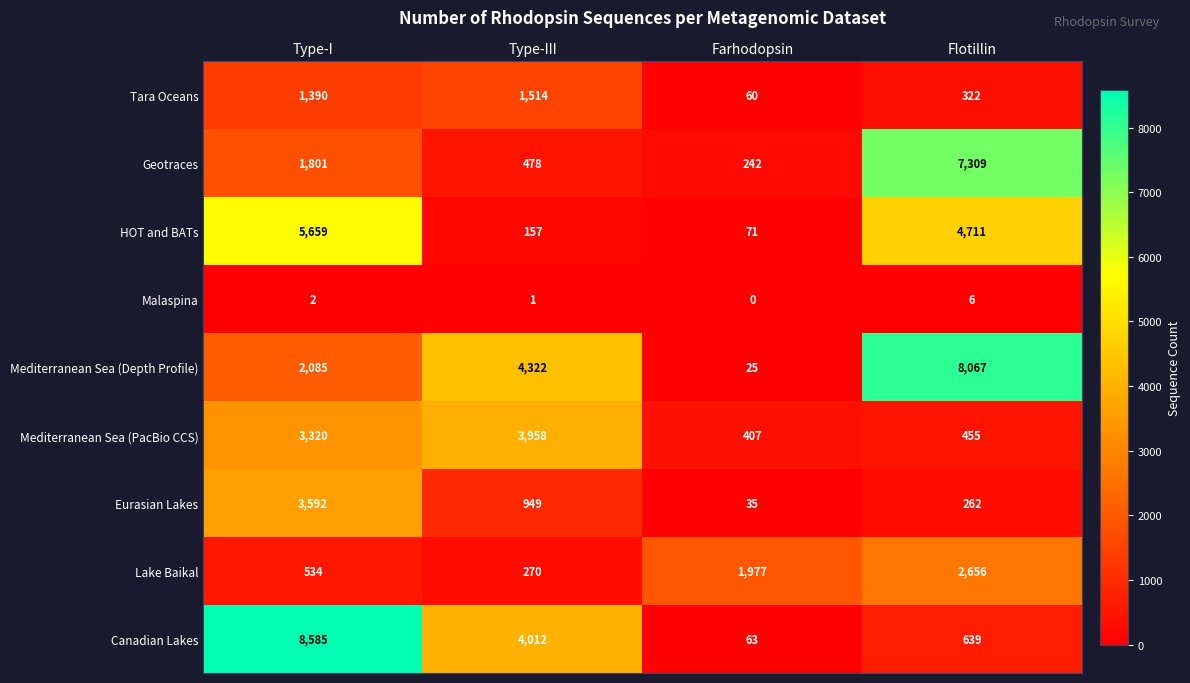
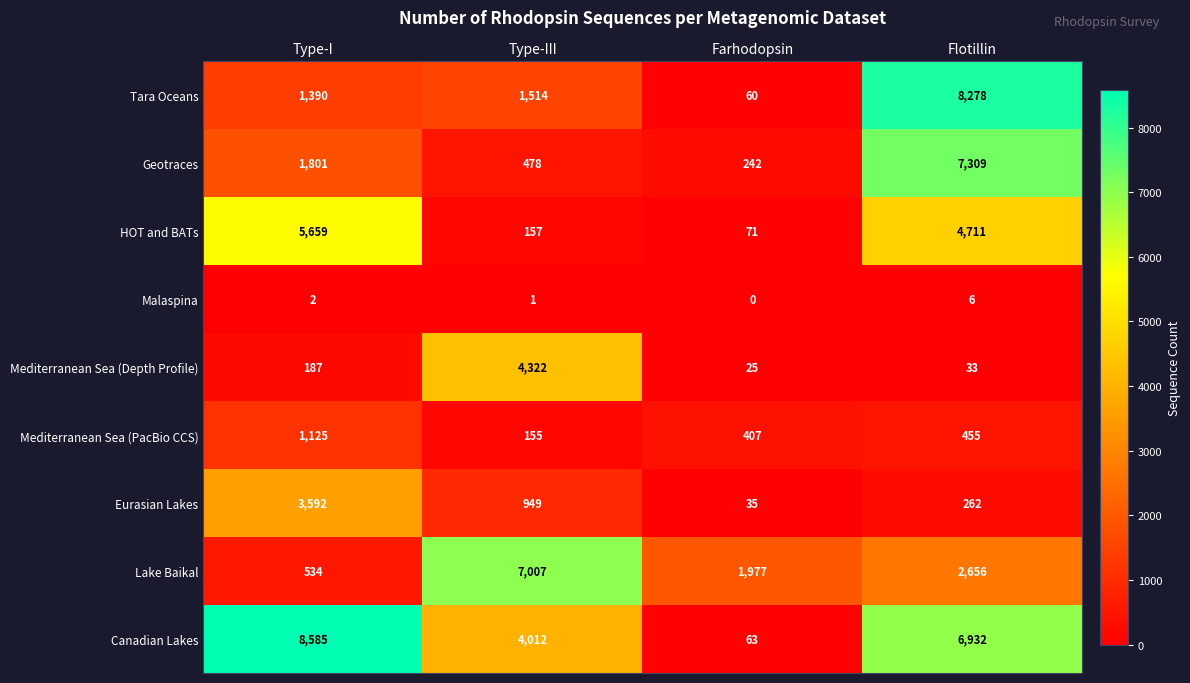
Tara Oceans, Flotillin: 322 -> 8,278
Mediterranean Sea (Depth Profile), Type-I: 2,085 -> 187
Mediterranean Sea (Depth Profile), Flotillin: 8,067 -> 33
Mediterranean Sea (PacBio CCS), Type-I: 3,320 -> 1,125
Mediterranean Sea (PacBio CCS), Type-III: 3,958 -> 155
Lake Baikal, Type-III: 270 -> 7,007
Canadian Lakes, Flotillin: 639 -> 6,932
